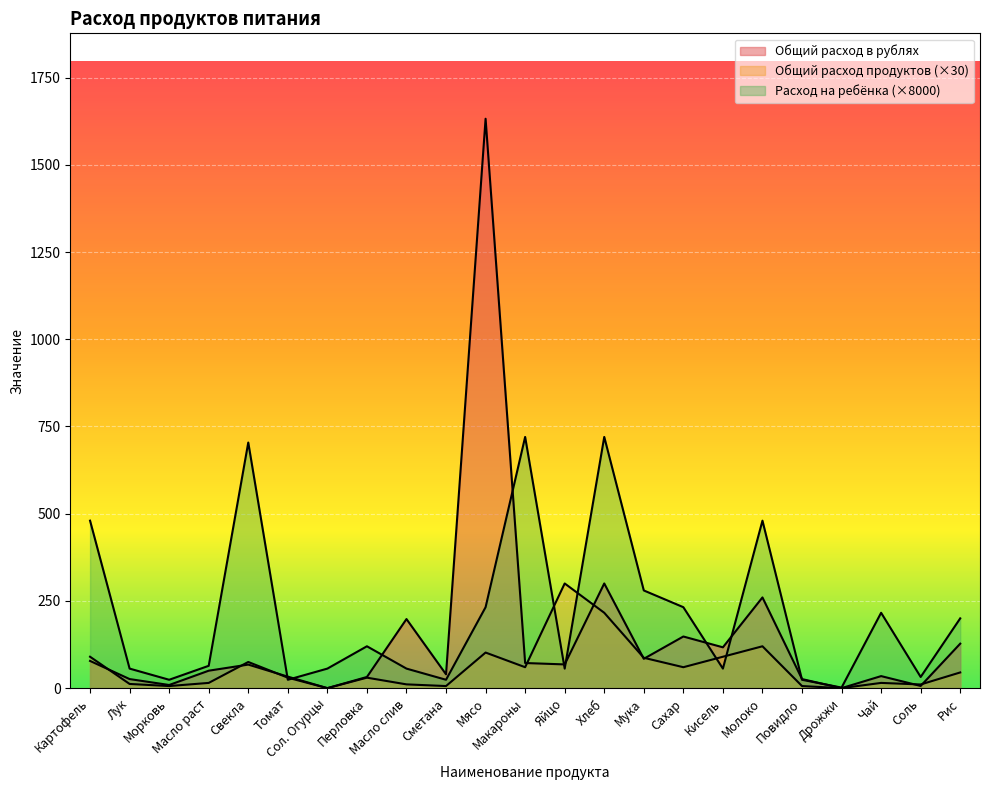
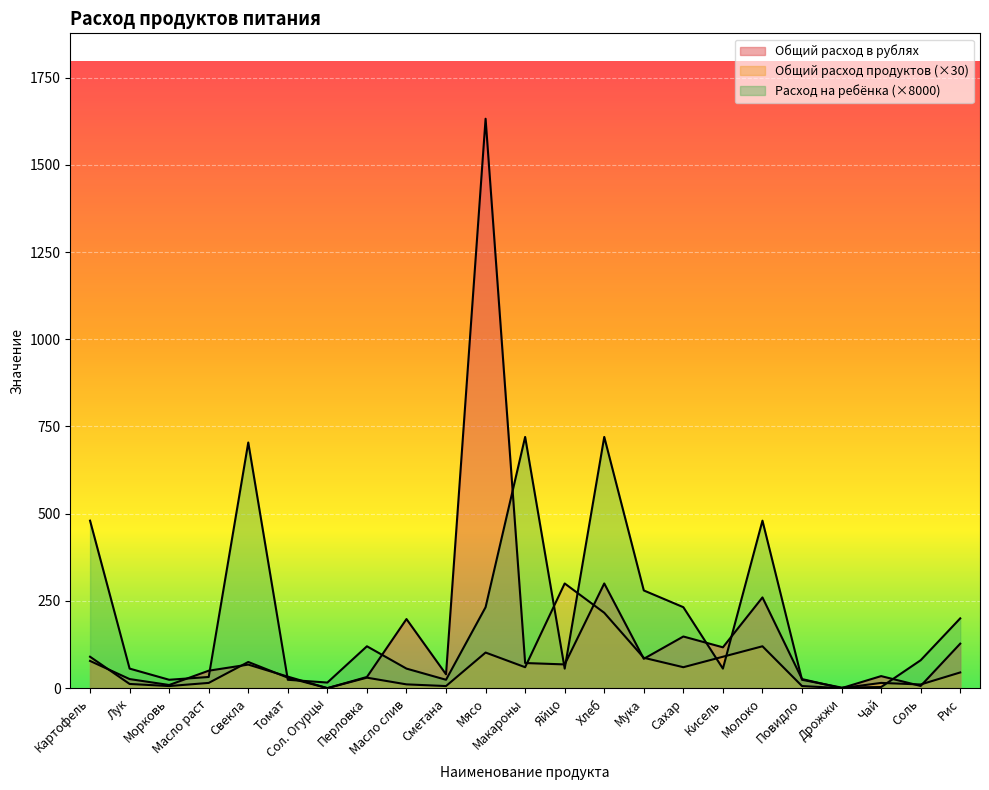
Расход на ребёнка (×8000), Масло раст: 60 -> 30
Расход на ребёнка (×8000), Сол. Огурцы: 60 -> 20
Расход на ребёнка (×8000), Чай: 220 -> 0
Расход на ребёнка (×8000), Соль: 30 -> 80
